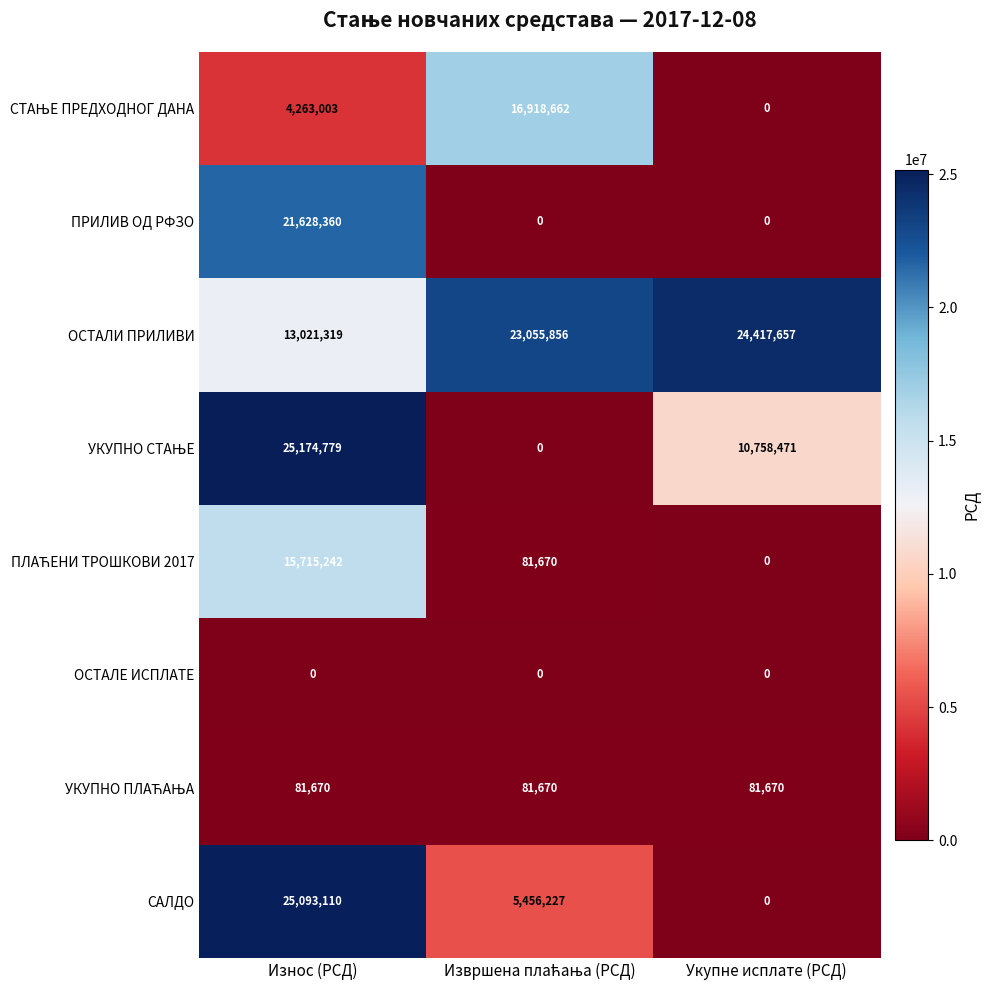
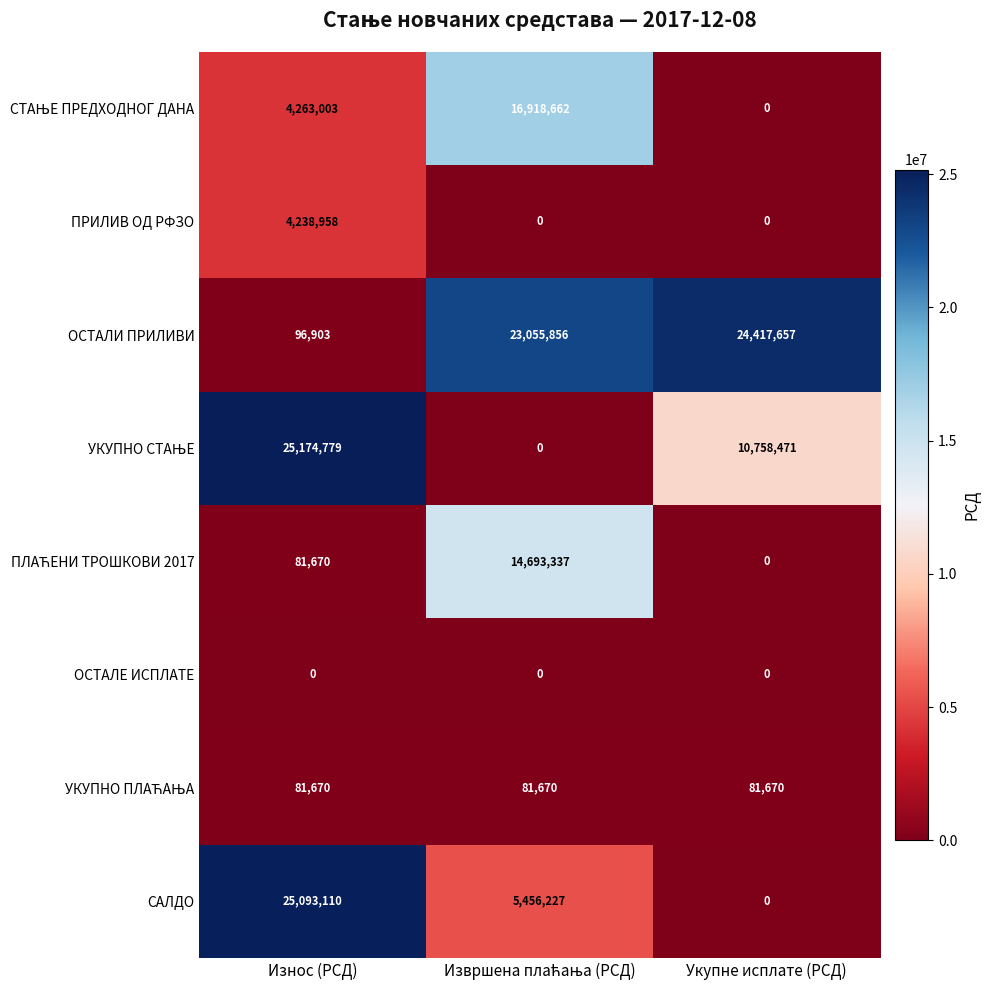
ПРИЛИВ ОД РФЗО, Износ (РСД): 21,628,360 -> 4,238,958
ОСТАЛИ ПРИЛИВИ, Износ (РСД): 13,021,319 -> 96,903
ПЛАЋЕНИ ТРОШКОВИ 2017, Износ (РСД): 15,715,242 -> 81,670
ПЛАЋЕНИ ТРОШКОВИ 2017, Извршена плаћања (РСД): 81,670 -> 14,693,337
